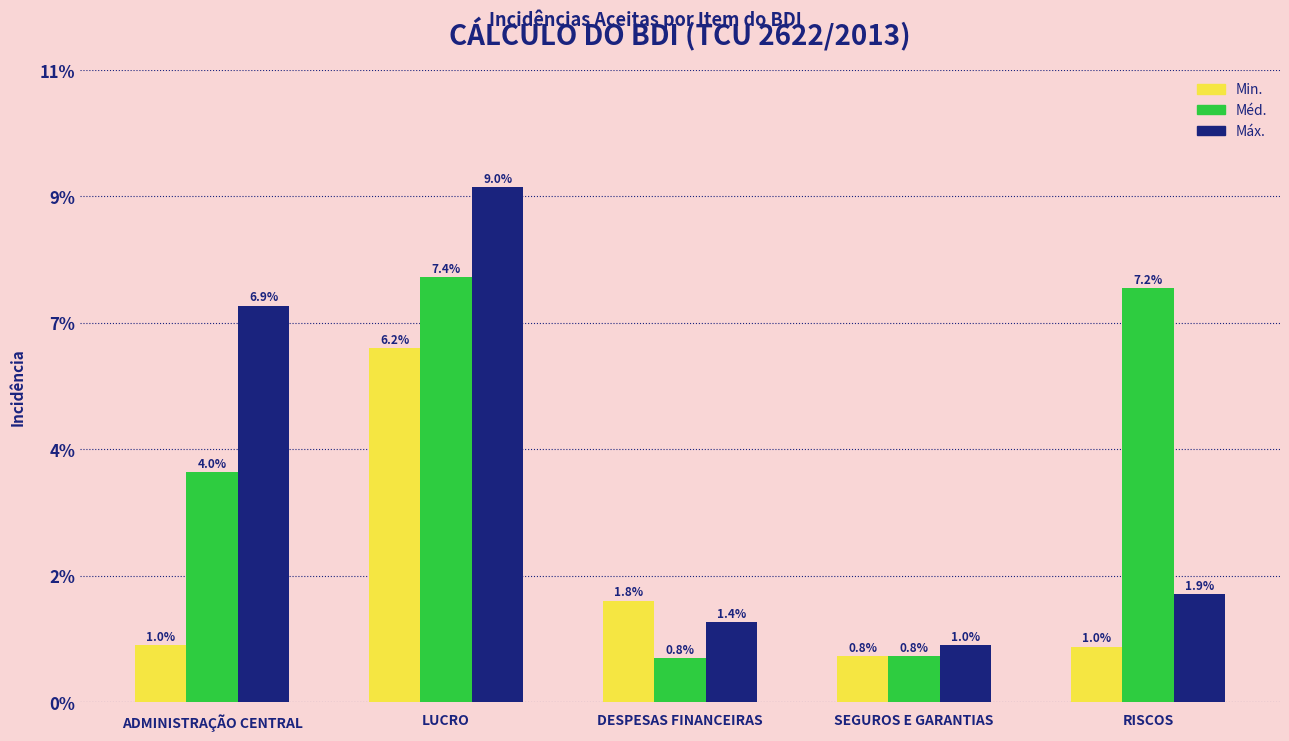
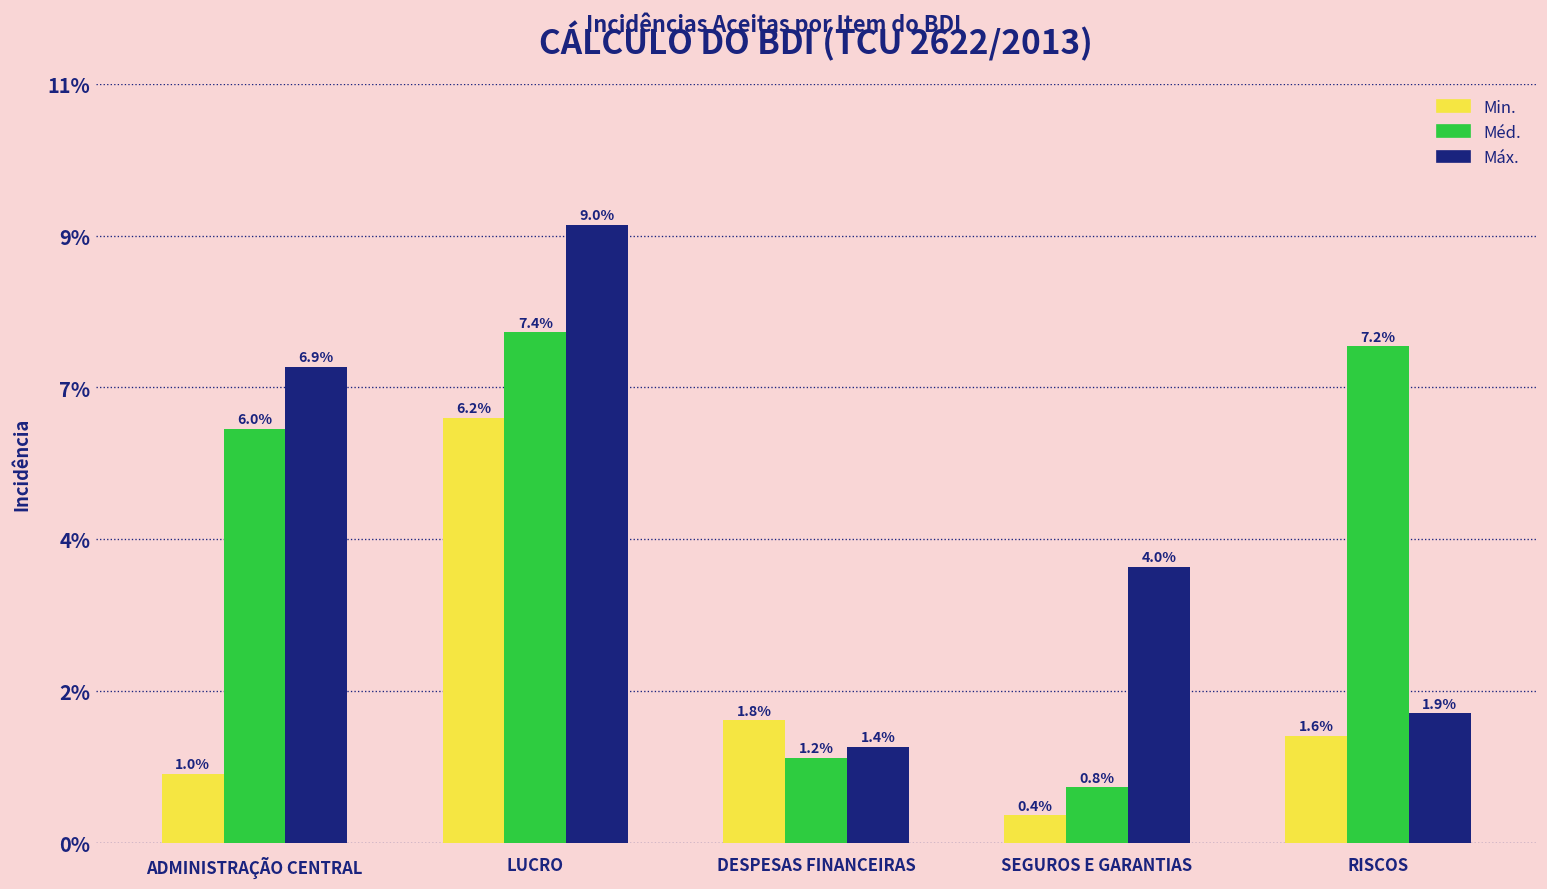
Méd., ADMINISTRAÇÃO CENTRAL: 4.0% -> 6.0%
Méd., DESPESAS FINANCEIRAS: 0.8% -> 1.2%
Min., SEGUROS E GARANTIAS: 0.8% -> 0.4%
Máx., SEGUROS E GARANTIAS: 1.0% -> 4.0%
Min., RISCOS: 1.0% -> 1.6%
